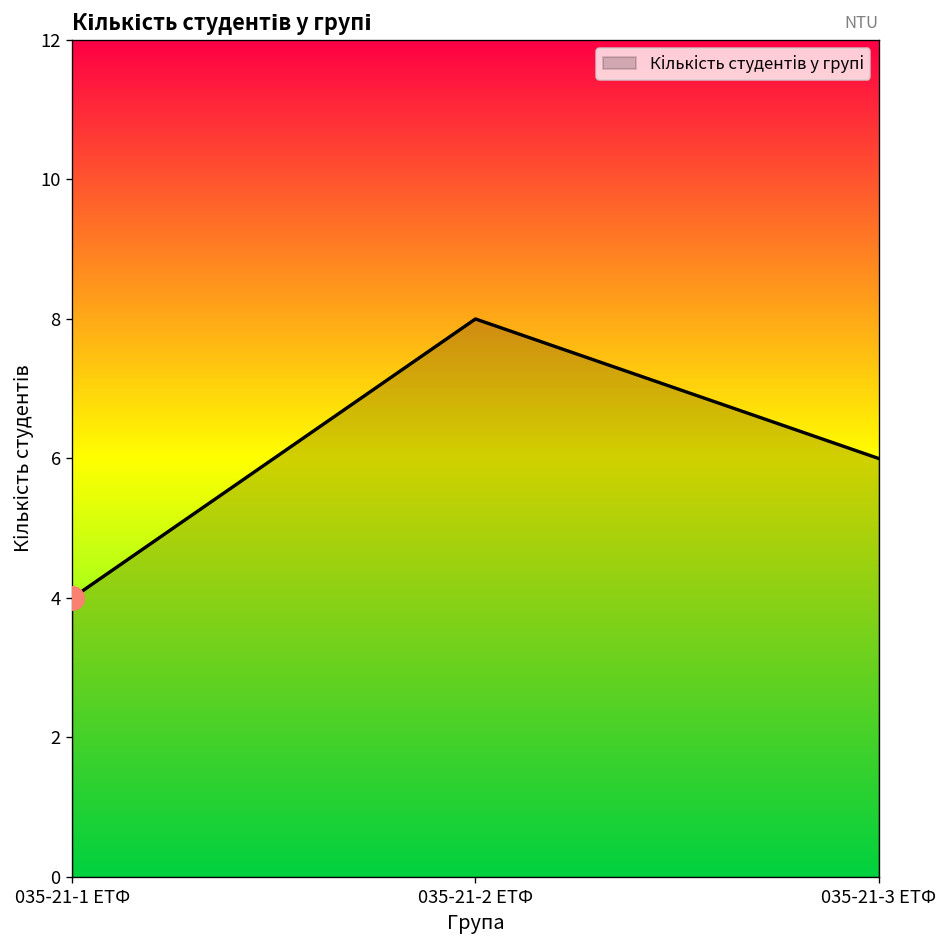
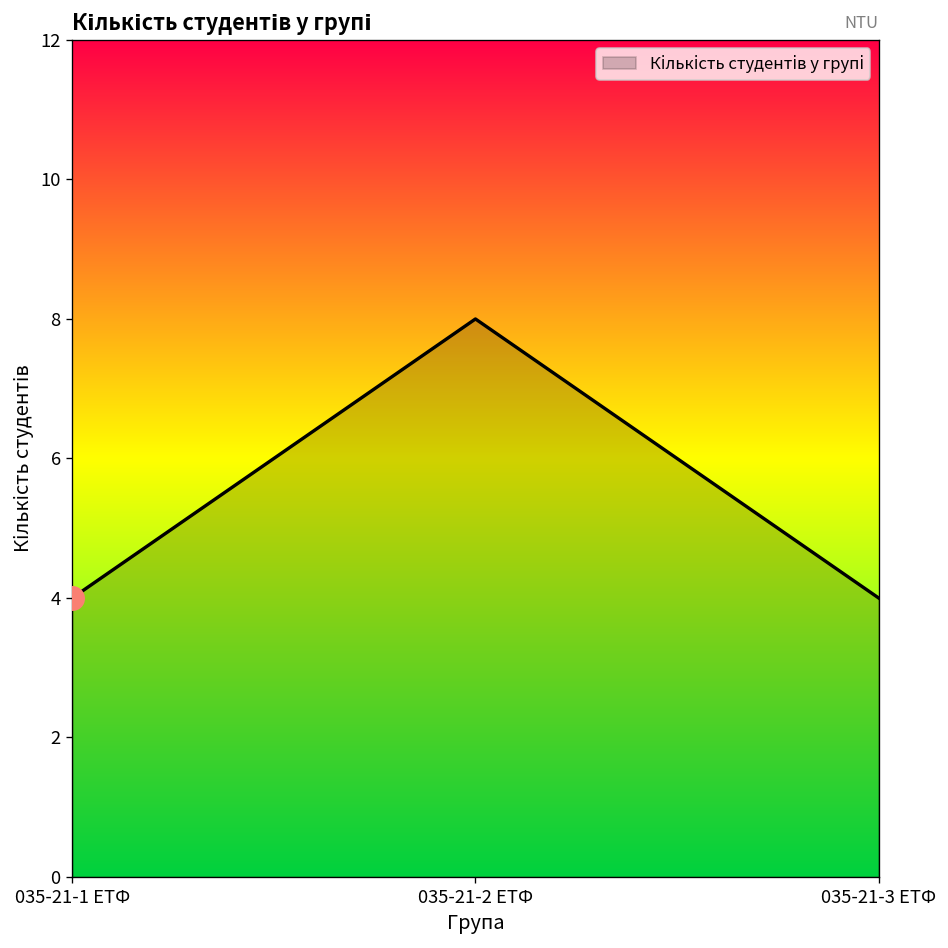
Кількість студентів у групі, 035-21-3 ЕТФ: 6 -> 4
